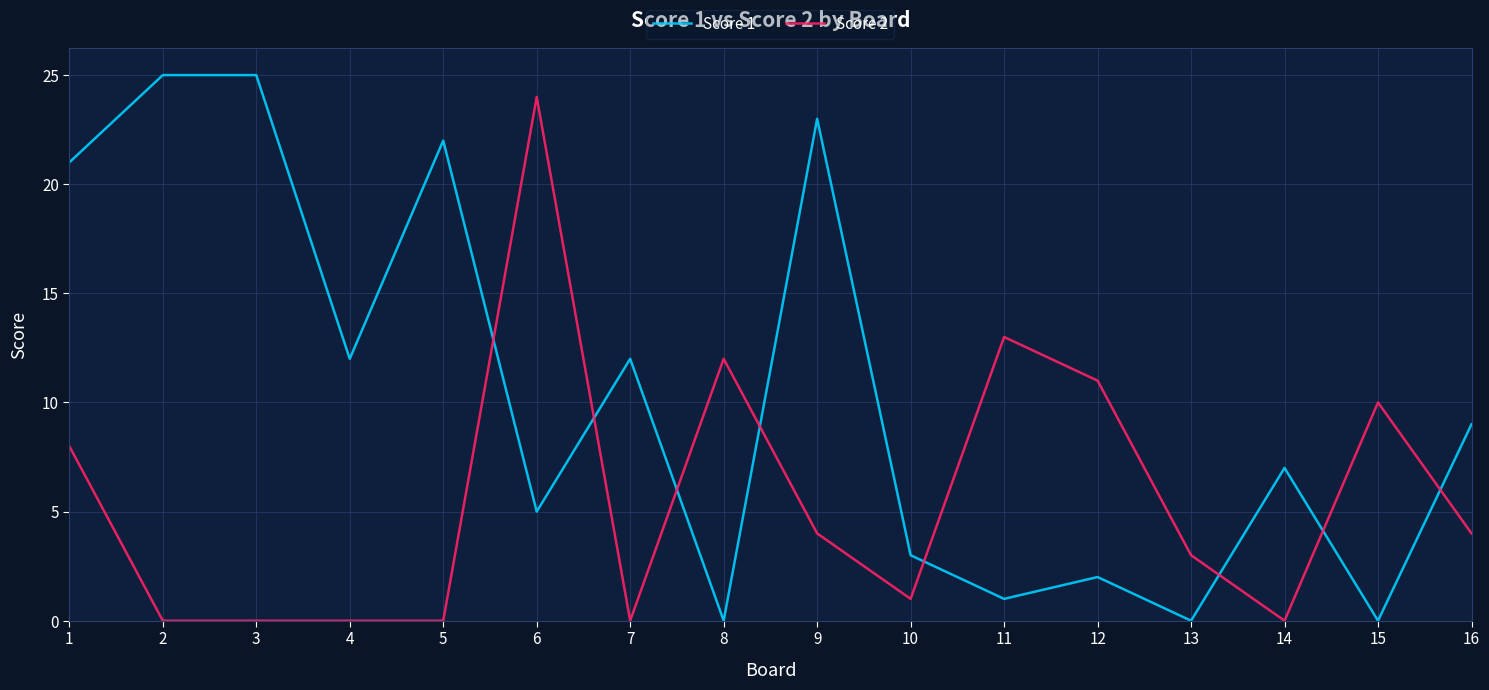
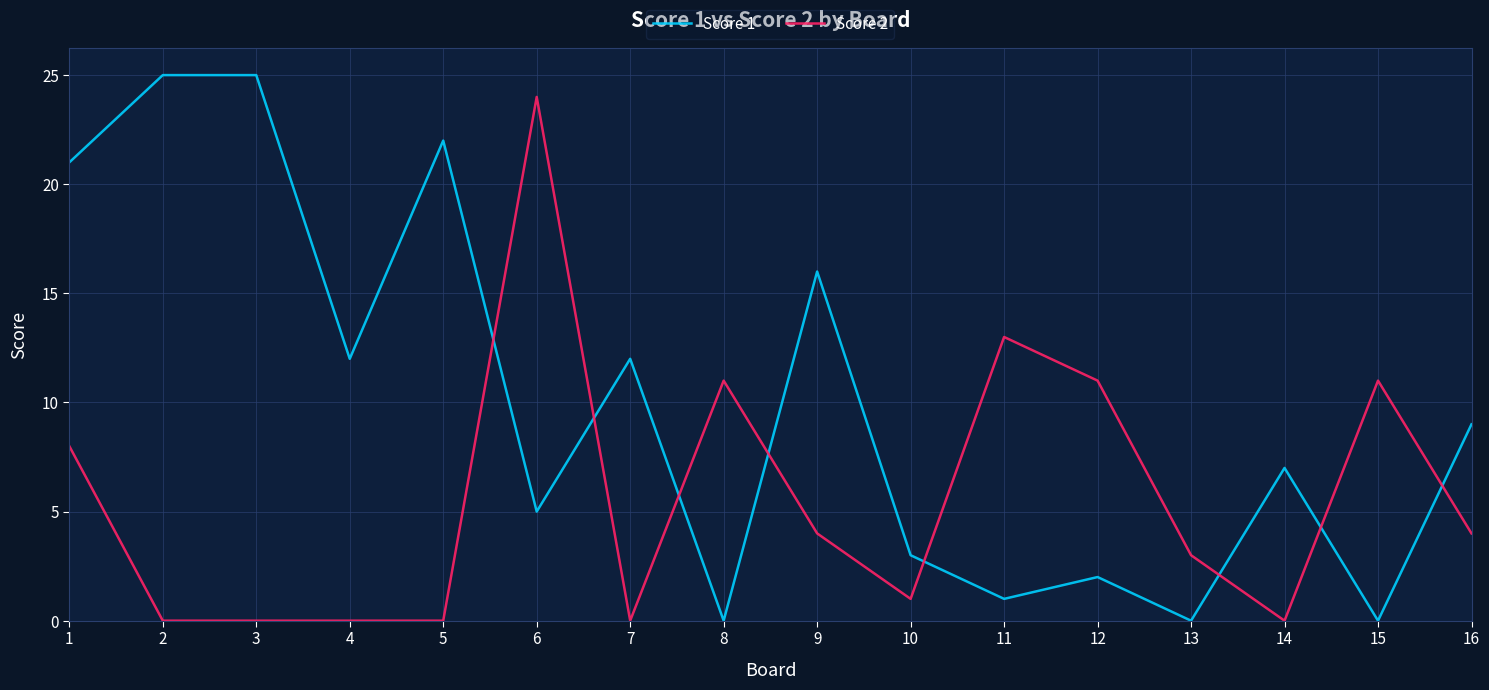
Score 2, 8: 12 -> 11
Score 1, 9: 23 -> 16
Score 2, 15: 10 -> 11
